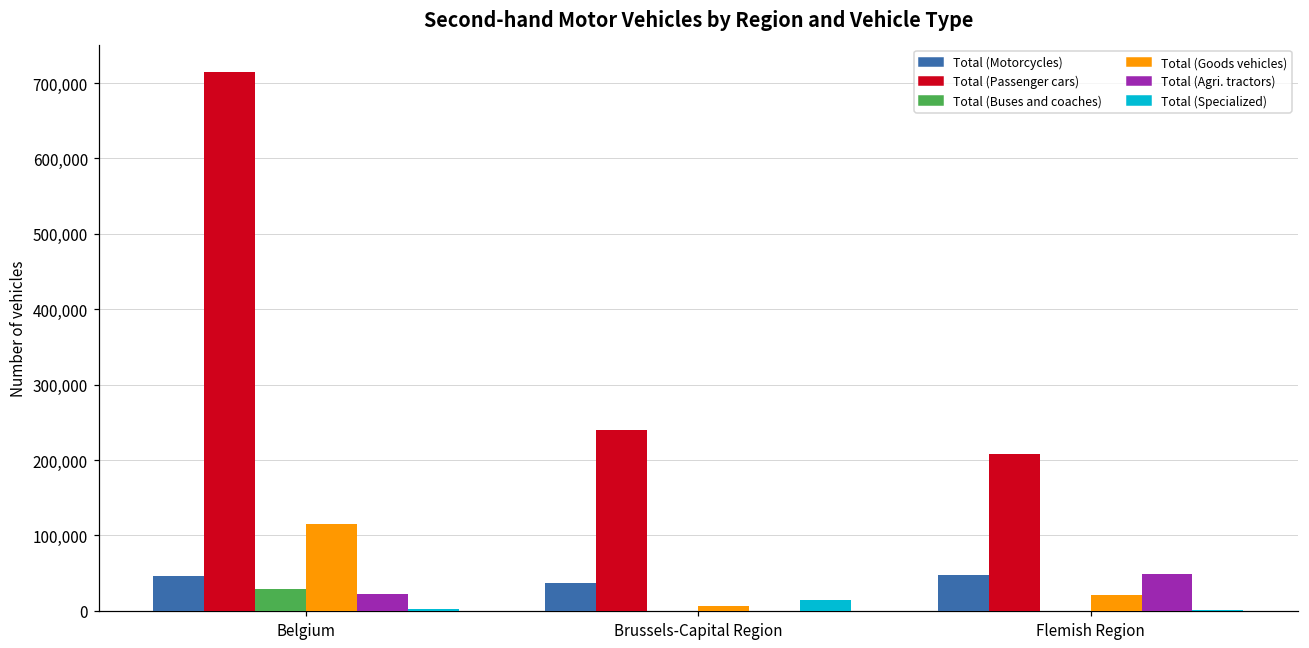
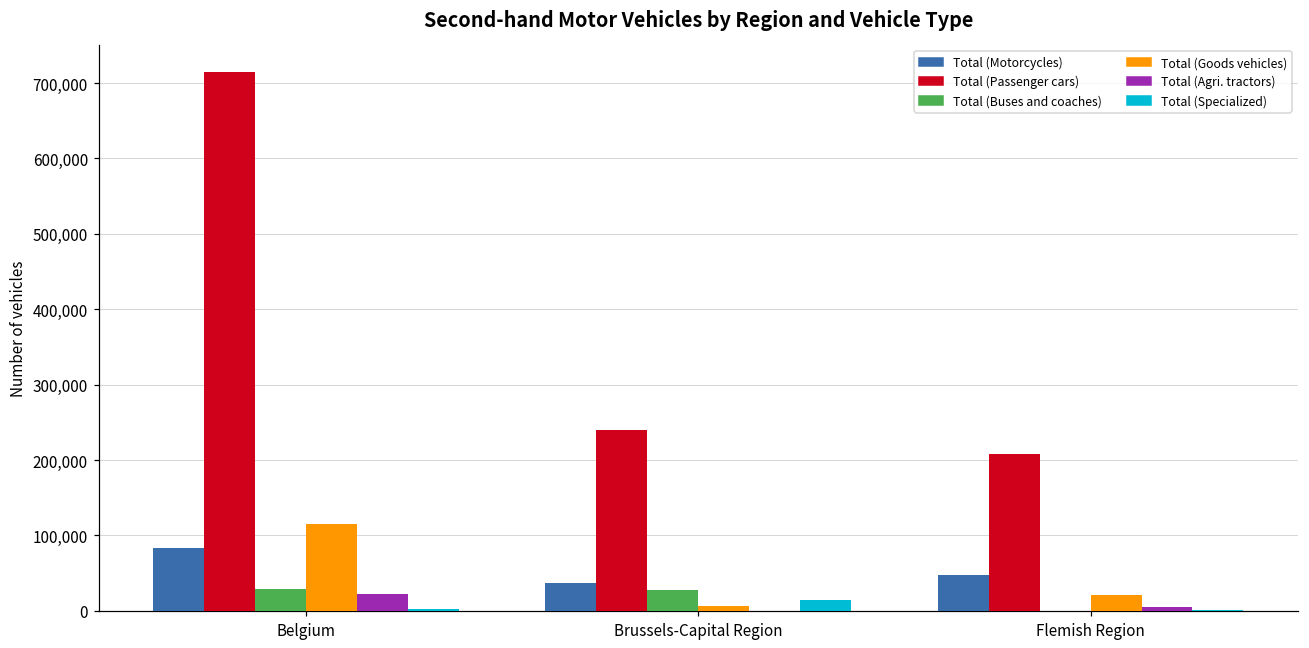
Total (Motorcycles), Belgium: 50,000 -> 80,000
Total (Buses and coaches), Brussels-Capital Region: 0 -> 30,000
Total (Agri. tractors), Flemish Region: 50,000 -> 0
